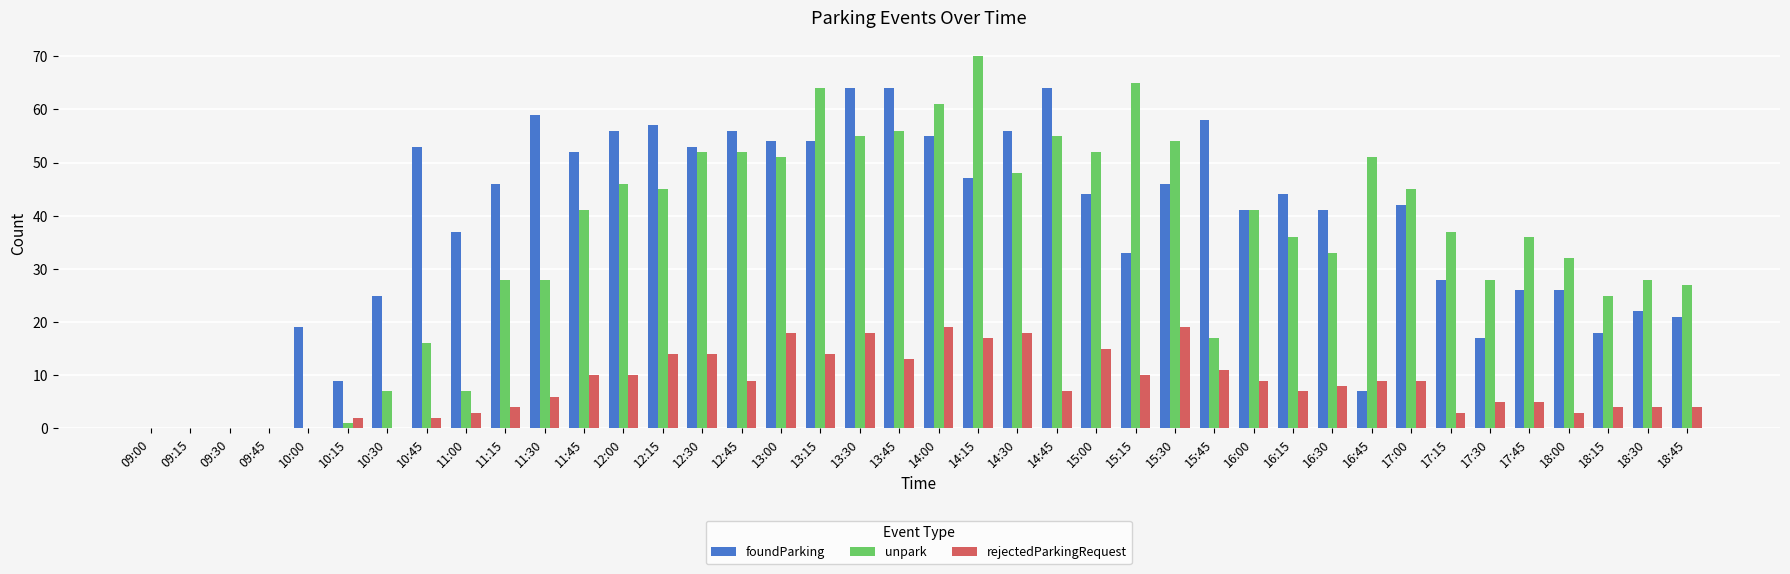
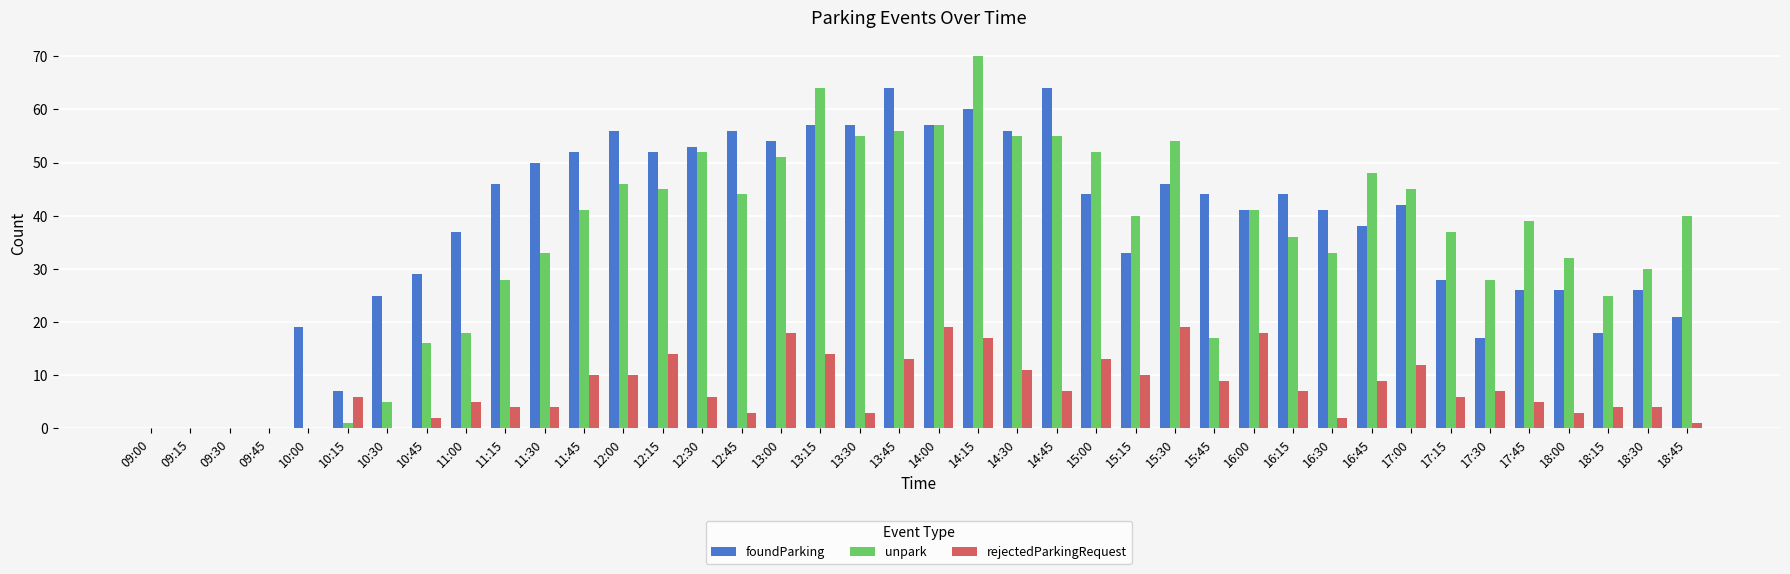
foundParking, 10:15: 9 -> 7
rejectedParkingRequest, 10:15: 2 -> 6
unpark, 10:30: 7 -> 5
foundParking, 10:45: 53 -> 29
unpark, 11:00: 7 -> 18
rejectedParkingRequest, 11:00: 3 -> 5
foundParking, 11:30: 59 -> 50
unpark, 11:30: 28 -> 33
rejectedParkingRequest, 11:30: 6 -> 4
foundParking, 12:15: 57 -> 52
rejectedParkingRequest, 12:30: 14 -> 6
unpark, 12:45: 52 -> 44
rejectedParkingRequest, 12:45: 9 -> 3
foundParking, 13:15: 54 -> 57
foundParking, 13:30: 64 -> 57
rejectedParkingRequest, 13:30: 18 -> 3
foundParking, 14:00: 55 -> 57
unpark, 14:00: 61 -> 57
foundParking, 14:15: 47 -> 60
unpark, 14:30: 48 -> 55
rejectedParkingRequest, 14:30: 18 -> 11
rejectedParkingRequest, 15:00: 15 -> 13
unpark, 15:15: 65 -> 40
foundParking, 15:45: 58 -> 44
rejectedParkingRequest, 15:45: 11 -> 9
rejectedParkingRequest, 16:00: 9 -> 18
rejectedParkingRequest, 16:30: 8 -> 2
foundParking, 16:45: 7 -> 38
unpark, 16:45: 51 -> 48
rejectedParkingRequest, 17:00: 9 -> 12
rejectedParkingRequest, 17:15: 3 -> 6
rejectedParkingRequest, 17:30: 5 -> 7
unpark, 17:45: 36 -> 39
foundParking, 18:30: 22 -> 26
unpark, 18:30: 28 -> 30
unpark, 18:45: 27 -> 40
rejectedParkingRequest, 18:45: 4 -> 1
